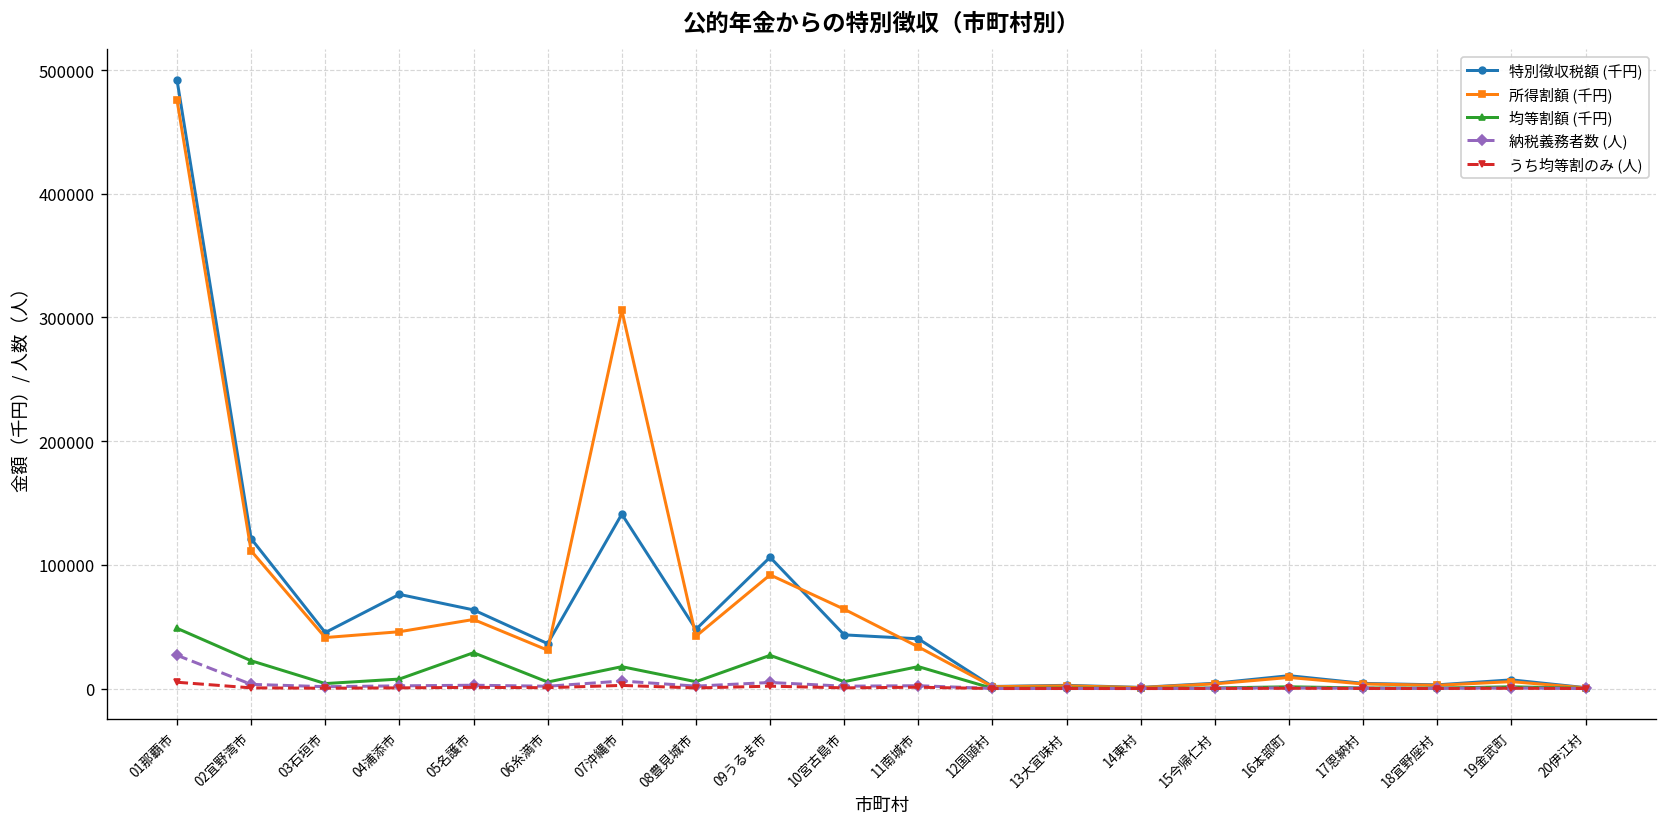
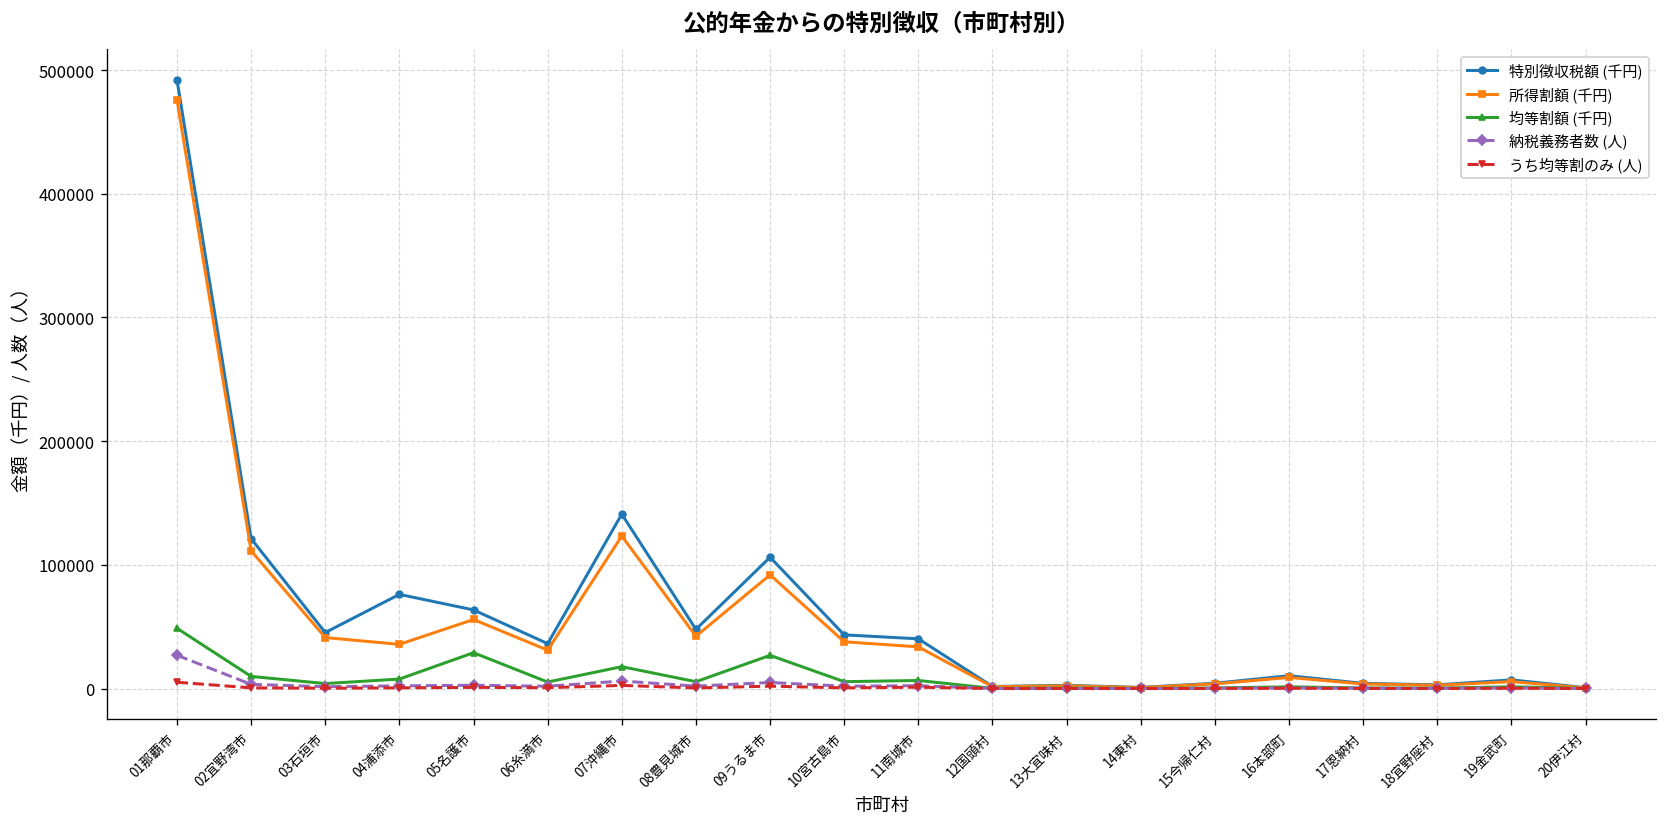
均等割額 (千円), 02宜野湾市: 23000 -> 10000
所得割額 (千円), 04浦添市: 46000 -> 36000
所得割額 (千円), 07沖縄市: 306000 -> 123000
所得割額 (千円), 10宮古島市: 64000 -> 38000
均等割額 (千円), 11南城市: 18000 -> 7000
